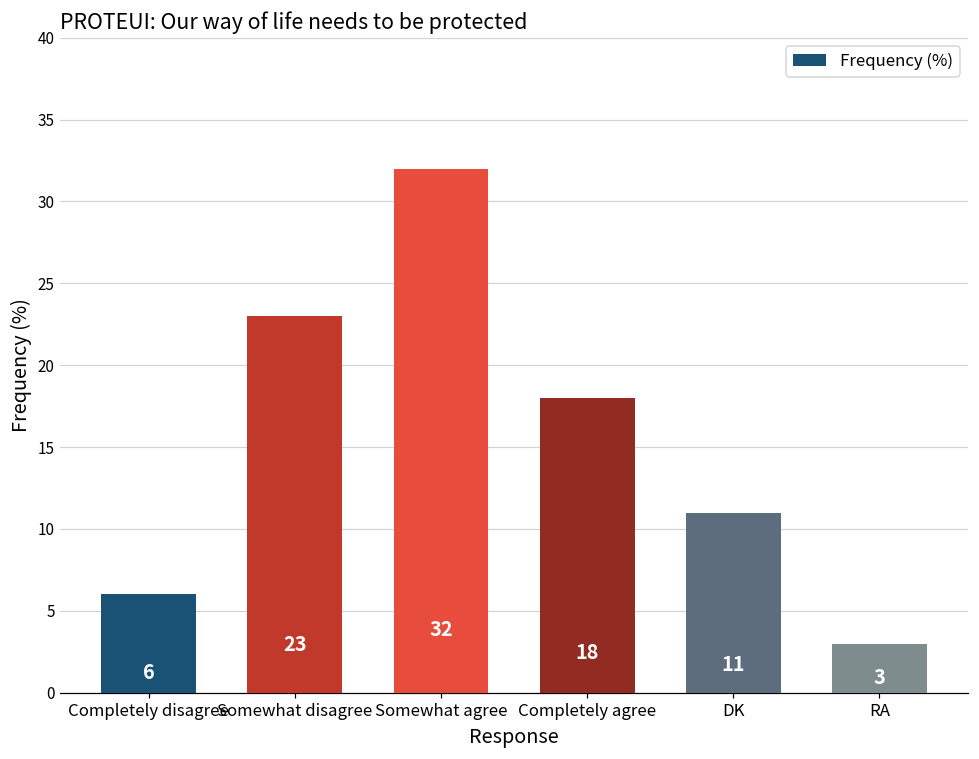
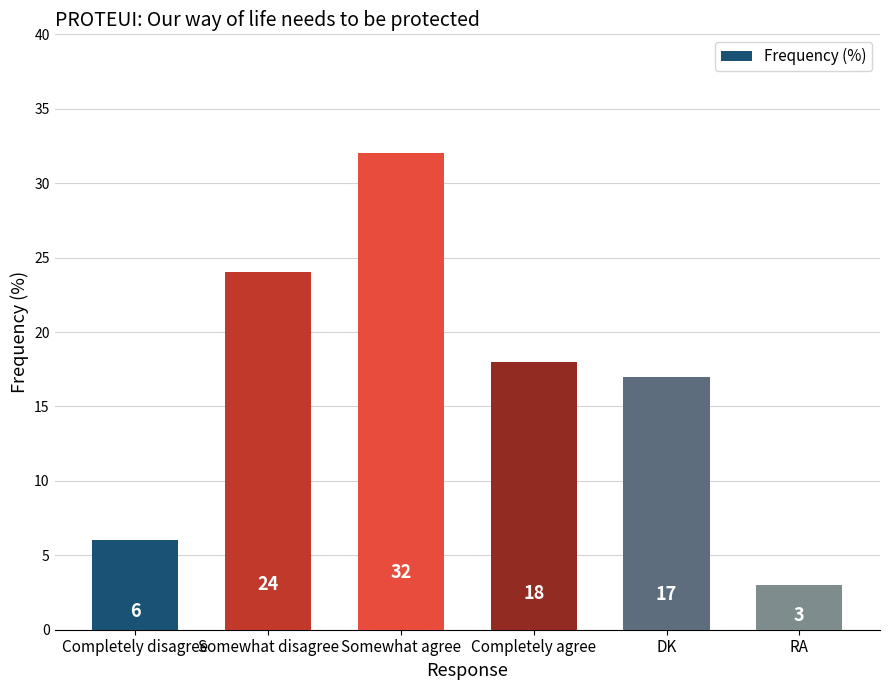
Somewhat disagree: 23 -> 24
DK: 11 -> 17
